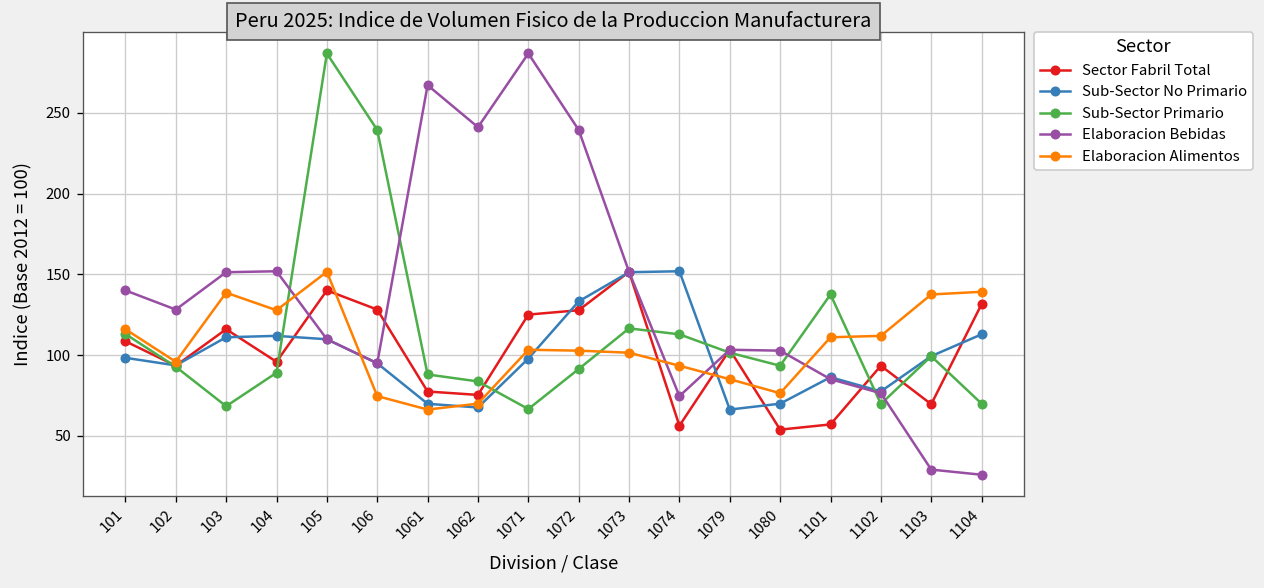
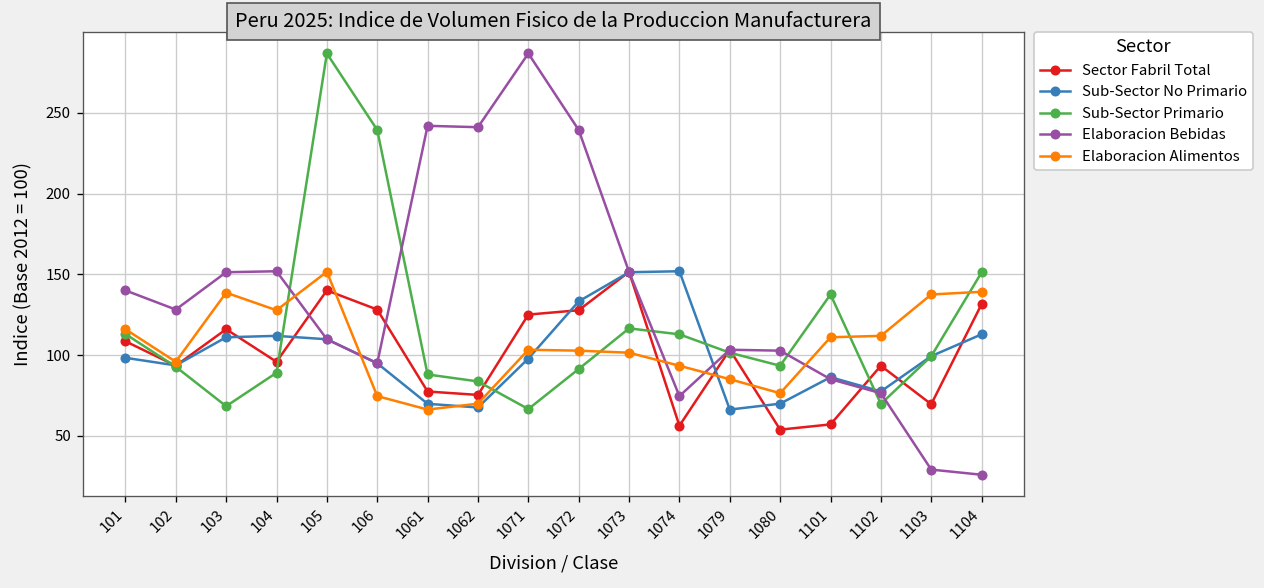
Elaboracion Bebidas, 1061: 267 -> 242
Sub-Sector Primario, 1104: 70 -> 151
